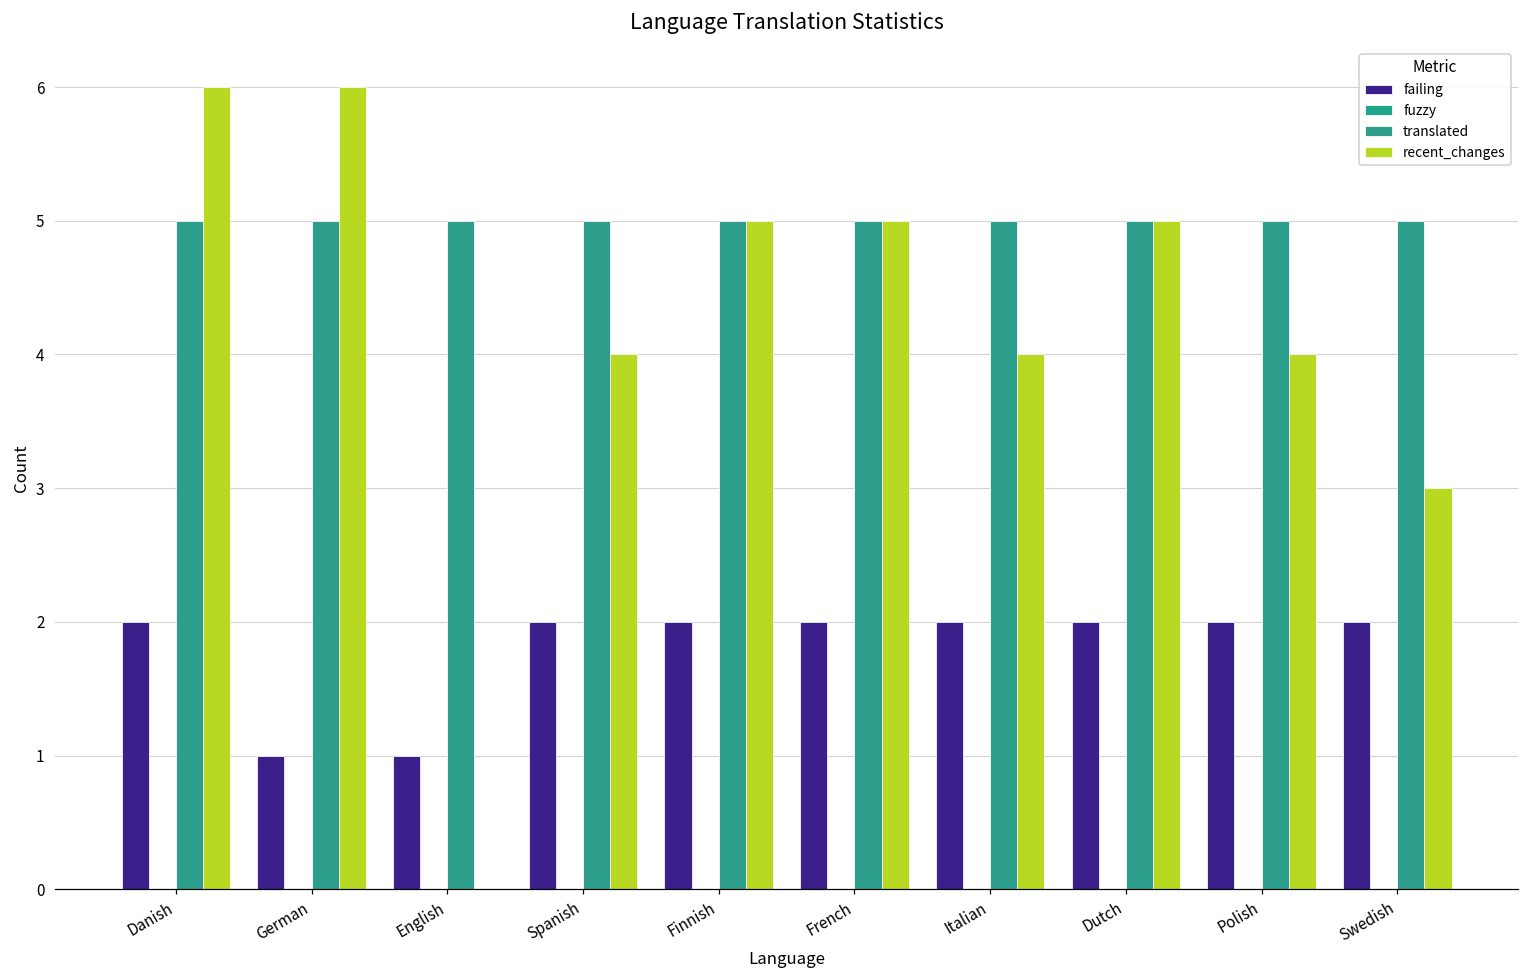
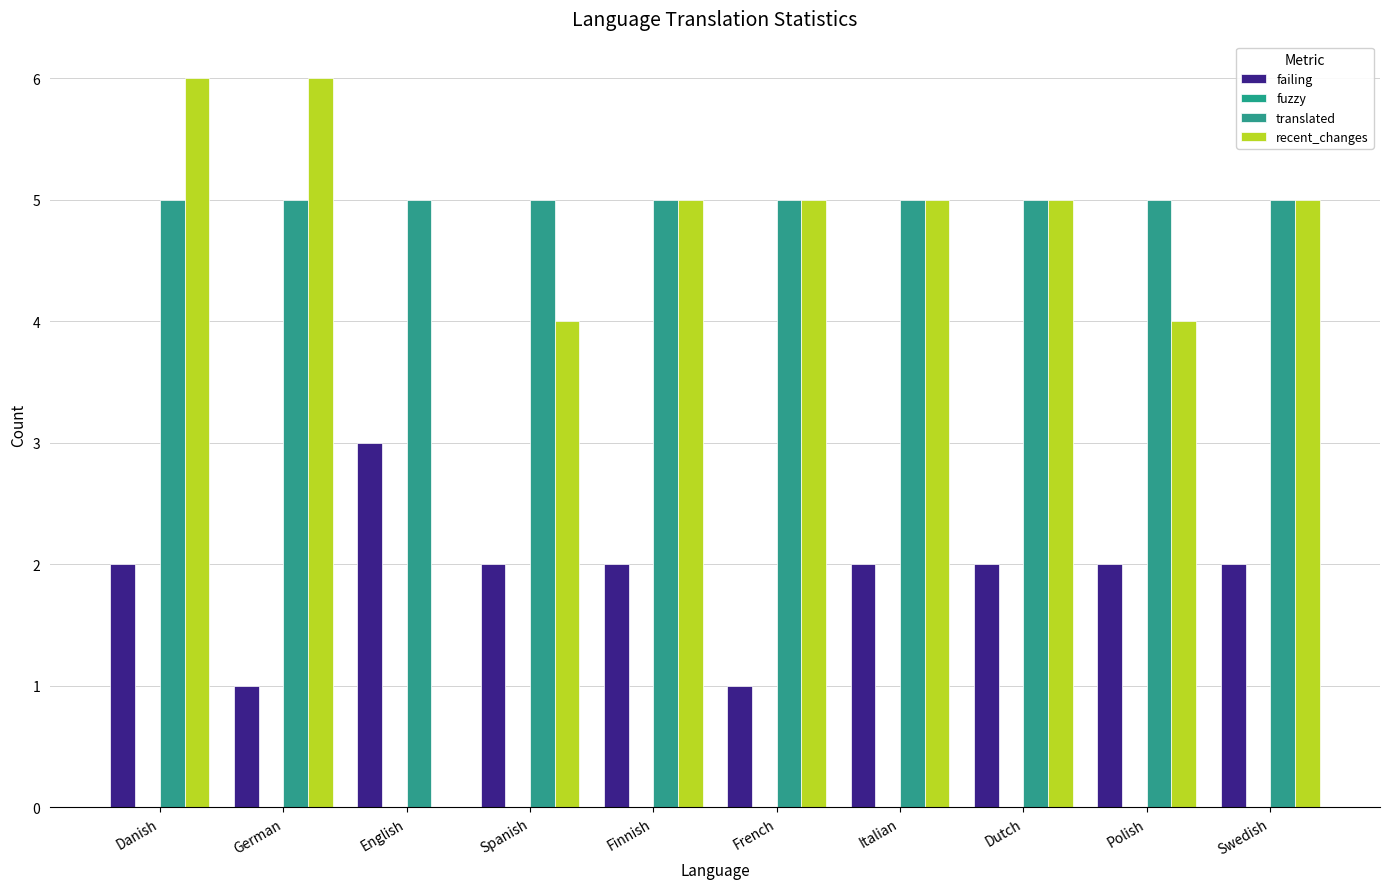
failing, English: 1 -> 3
failing, French: 2 -> 1
recent_changes, Italian: 4 -> 5
recent_changes, Swedish: 3 -> 5
